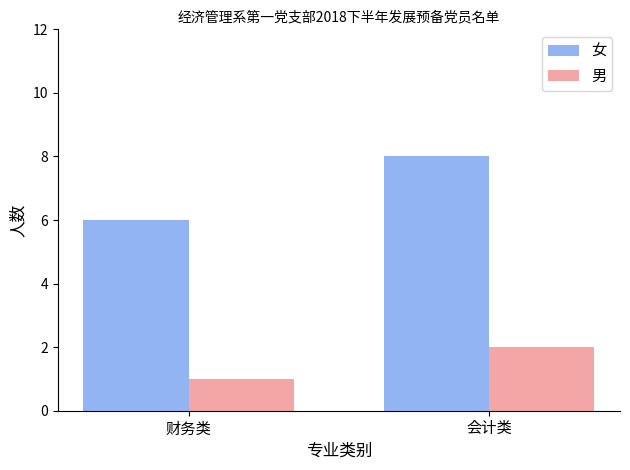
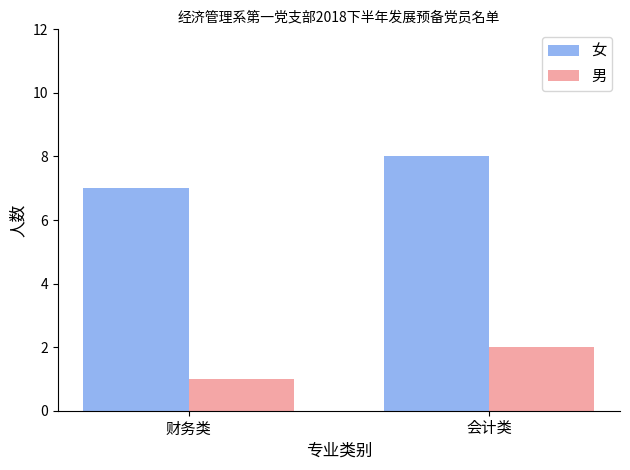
女, 财务类: 6 -> 7
